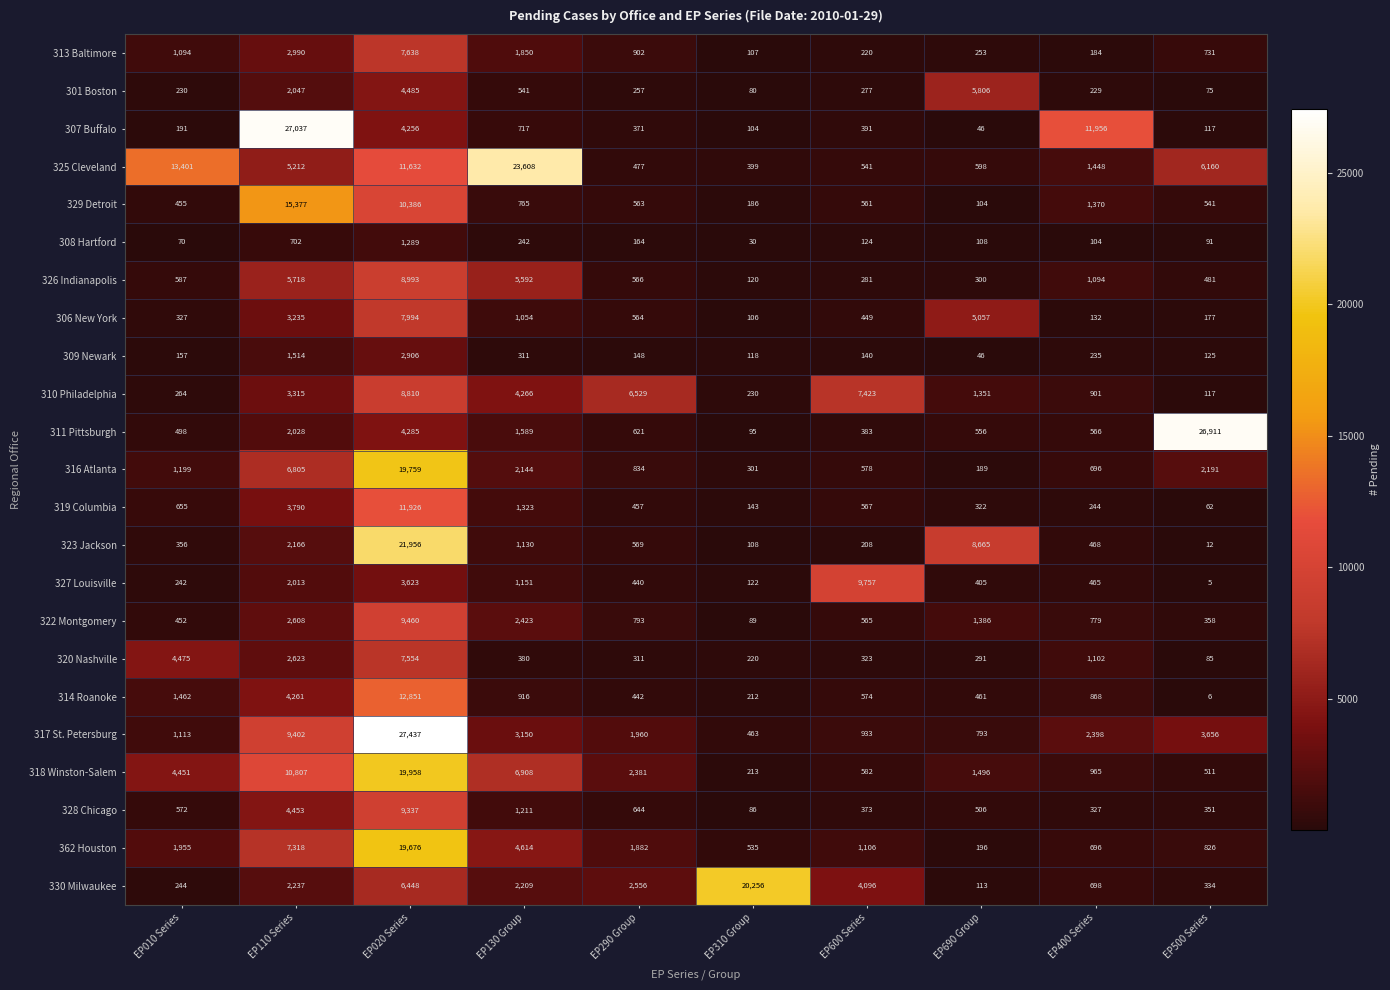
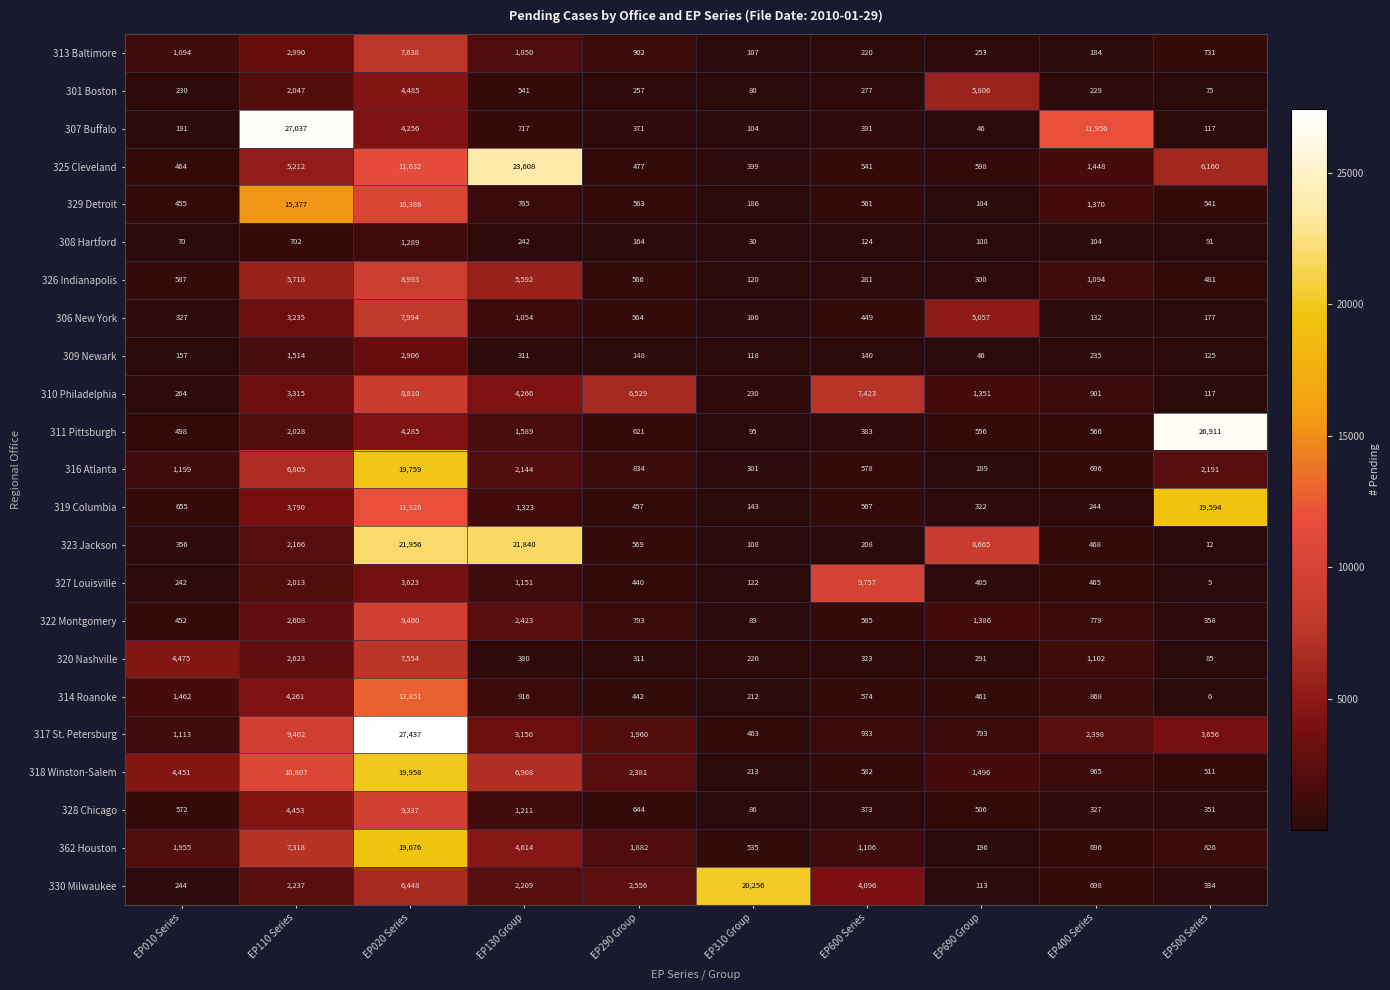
325 Cleveland, EP010 Series: 13,401 -> 464
319 Columbia, EP500 Series: 62 -> 19,594
323 Jackson, EP130 Group: 1,130 -> 21,840
